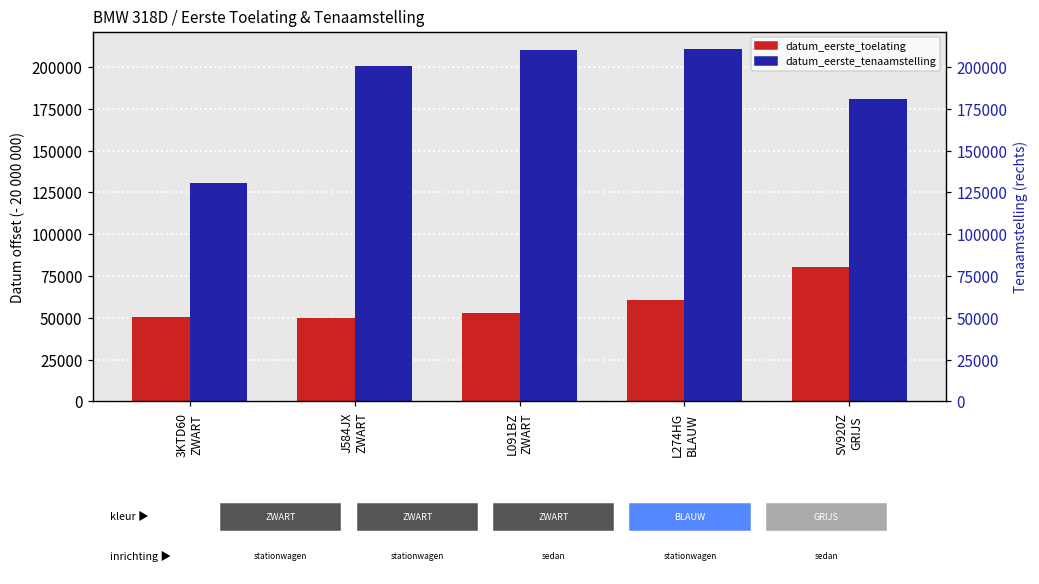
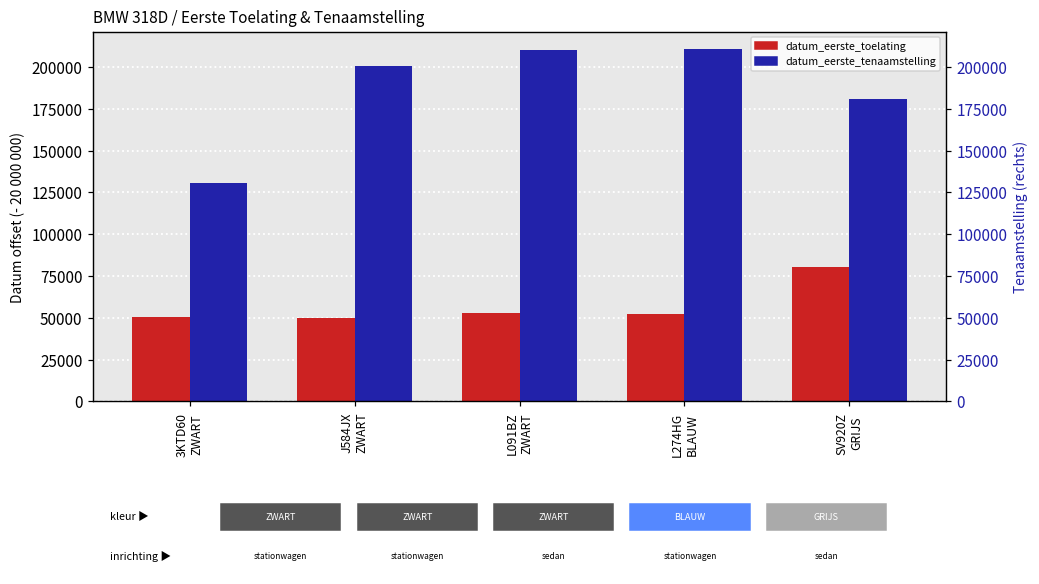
datum_eerste_toelating, L274HG BLAUW: 61000 -> 52000
